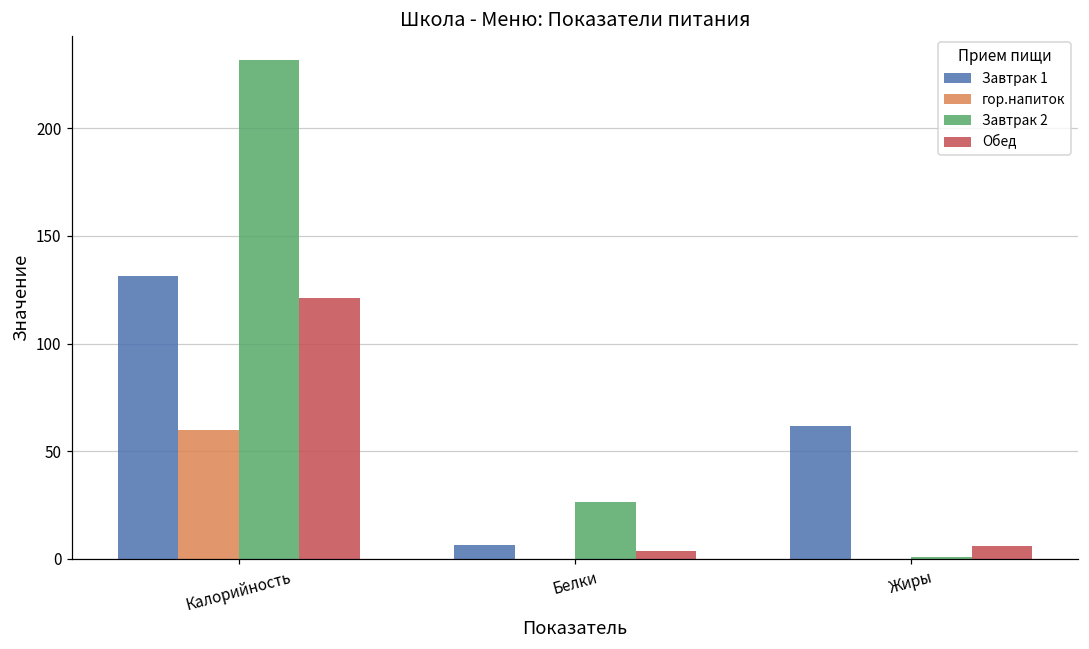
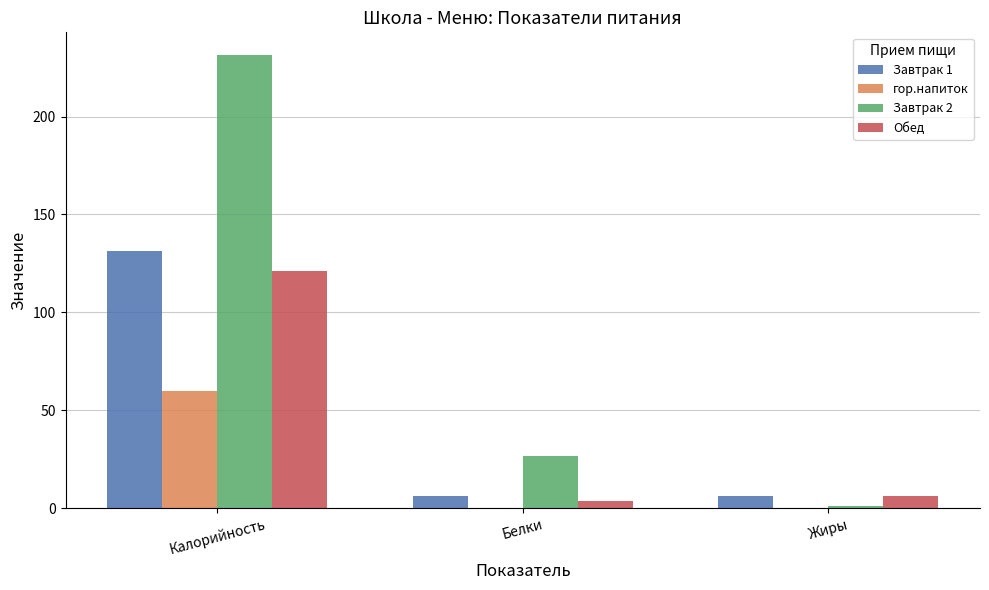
Завтрак 1, Жиры: 62 -> 6
